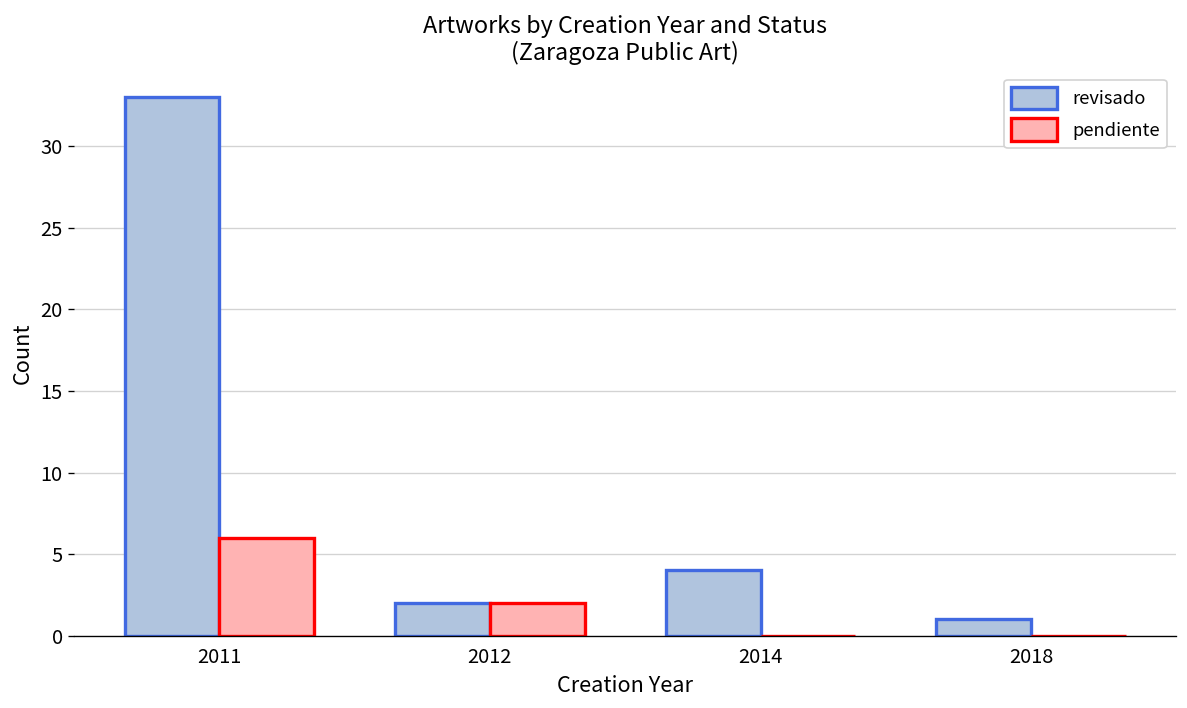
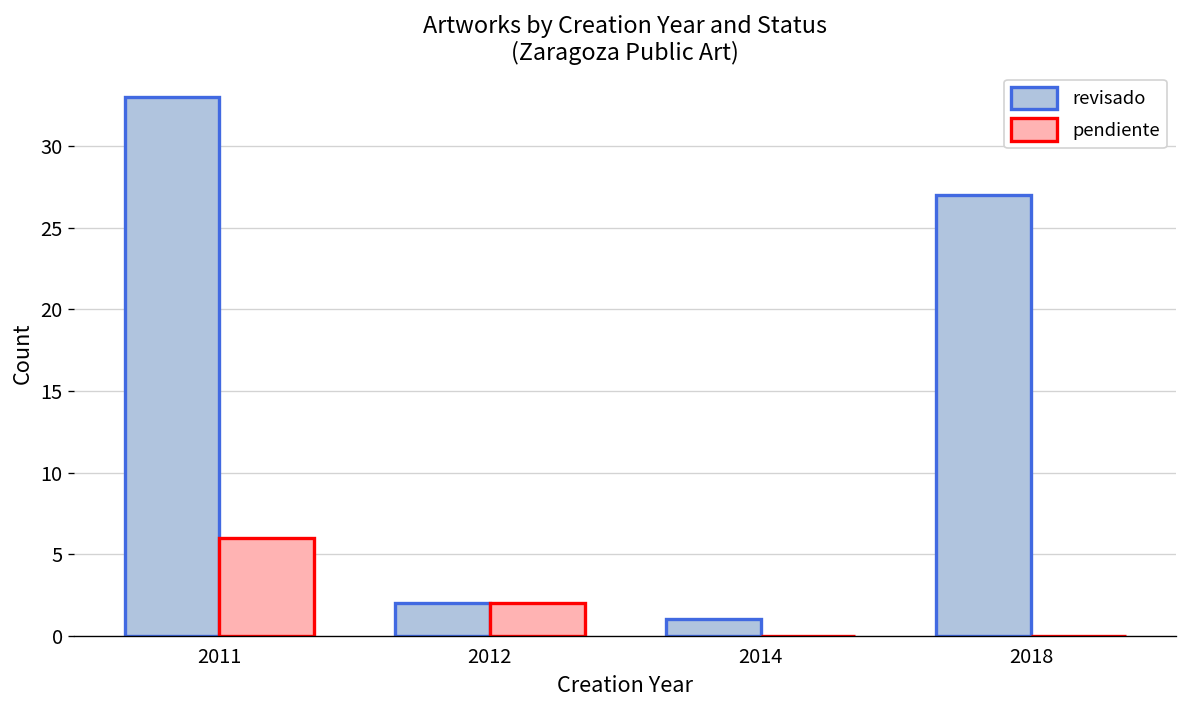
revisado, 2014: 4 -> 1
revisado, 2018: 1 -> 27
